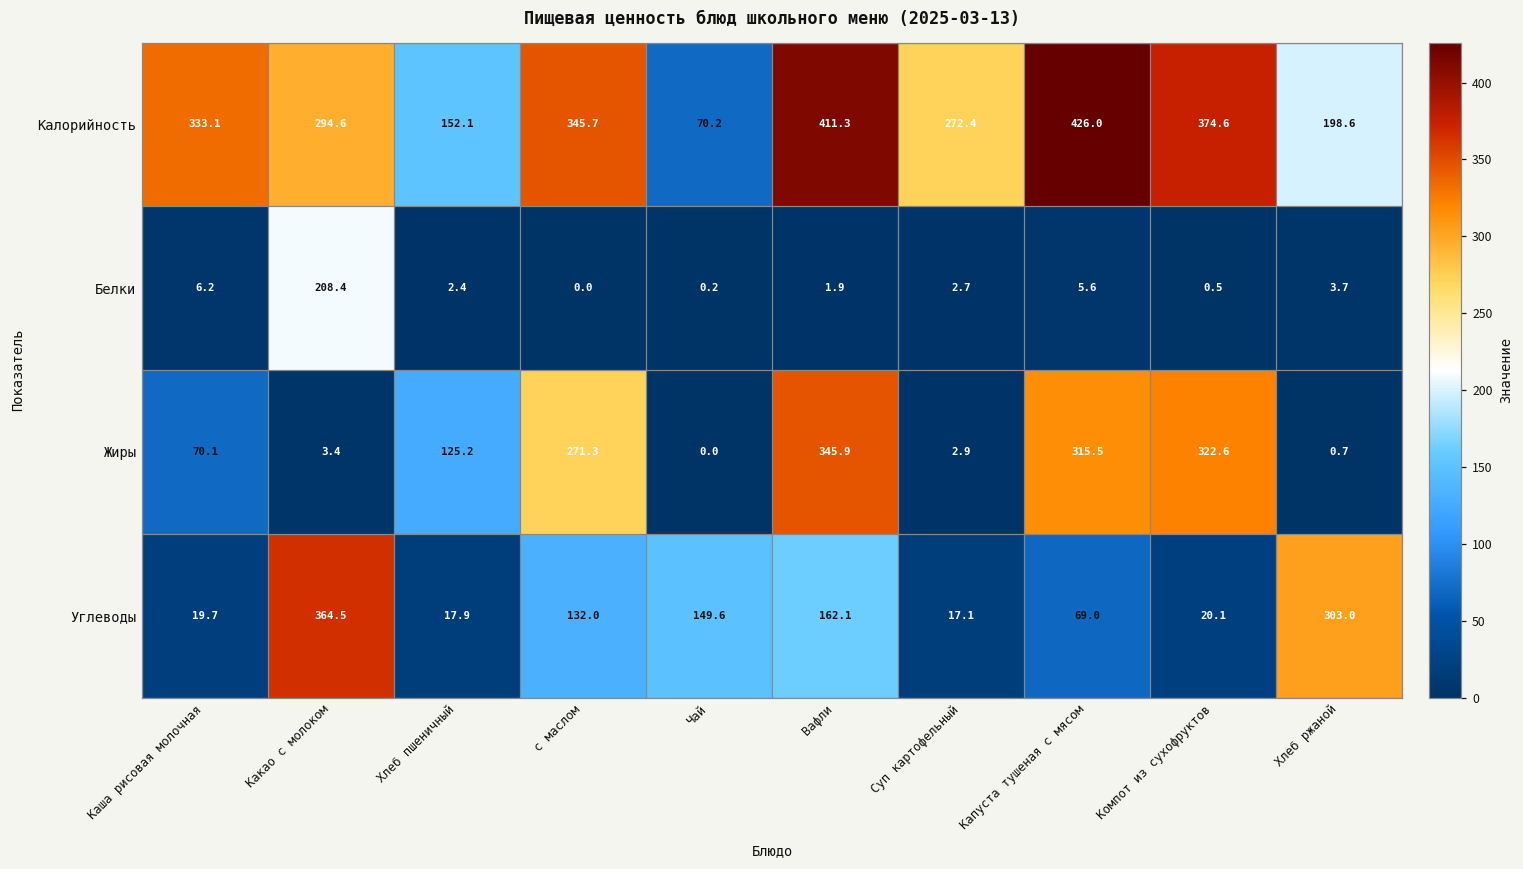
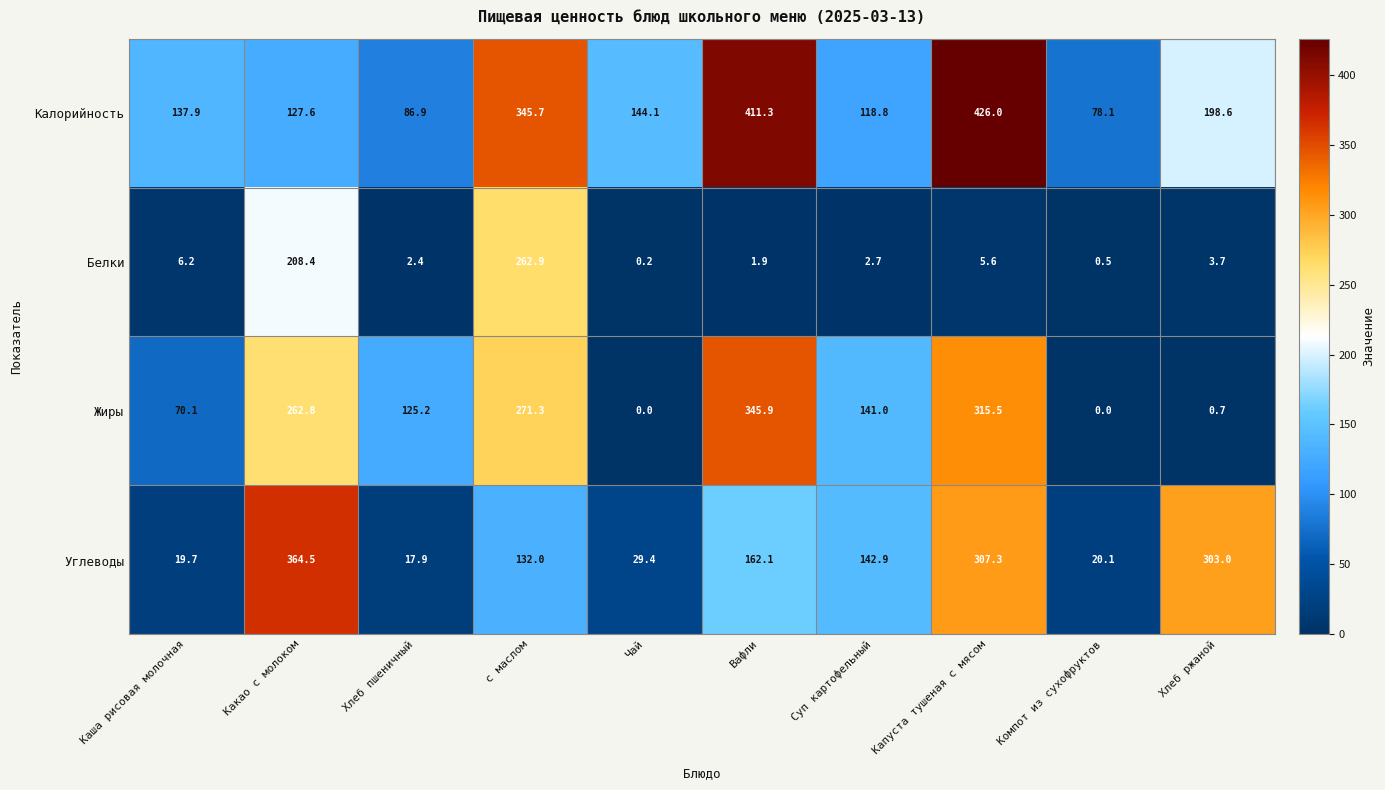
Калорийность, Каша рисовая молочная: 333.1 -> 137.9
Калорийность, Какао с молоком: 294.6 -> 127.6
Калорийность, Хлеб пшеничный: 152.1 -> 86.9
Калорийность, Чай: 70.2 -> 144.1
Калорийность, Суп картофельный: 272.4 -> 118.8
Калорийность, Компот из сухофруктов: 374.6 -> 78.1
Белки, с маслом: 0.0 -> 262.9
Жиры, Какао с молоком: 3.4 -> 262.8
Жиры, Суп картофельный: 2.9 -> 141.0
Жиры, Компот из сухофруктов: 322.6 -> 0.0
Углеводы, Чай: 149.6 -> 29.4
Углеводы, Суп картофельный: 17.1 -> 142.9
Углеводы, Капуста тушеная с мясом: 69.0 -> 307.3
